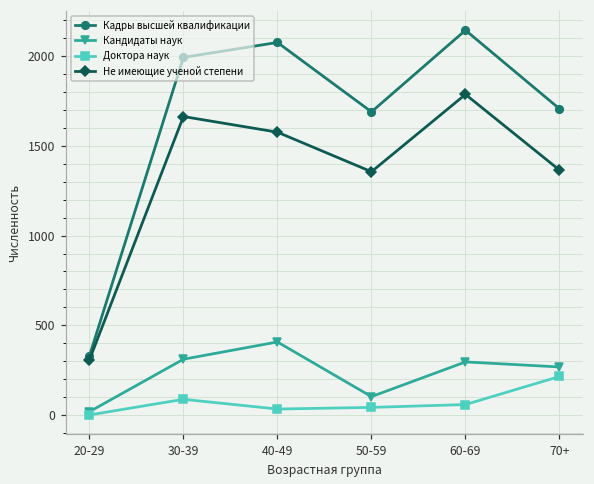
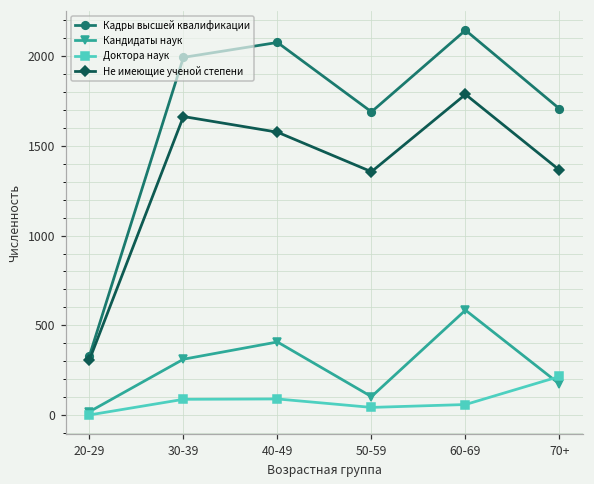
Доктора наук, 40-49: 40 -> 90
Кандидаты наук, 60-69: 300 -> 590
Кандидаты наук, 70+: 270 -> 170
